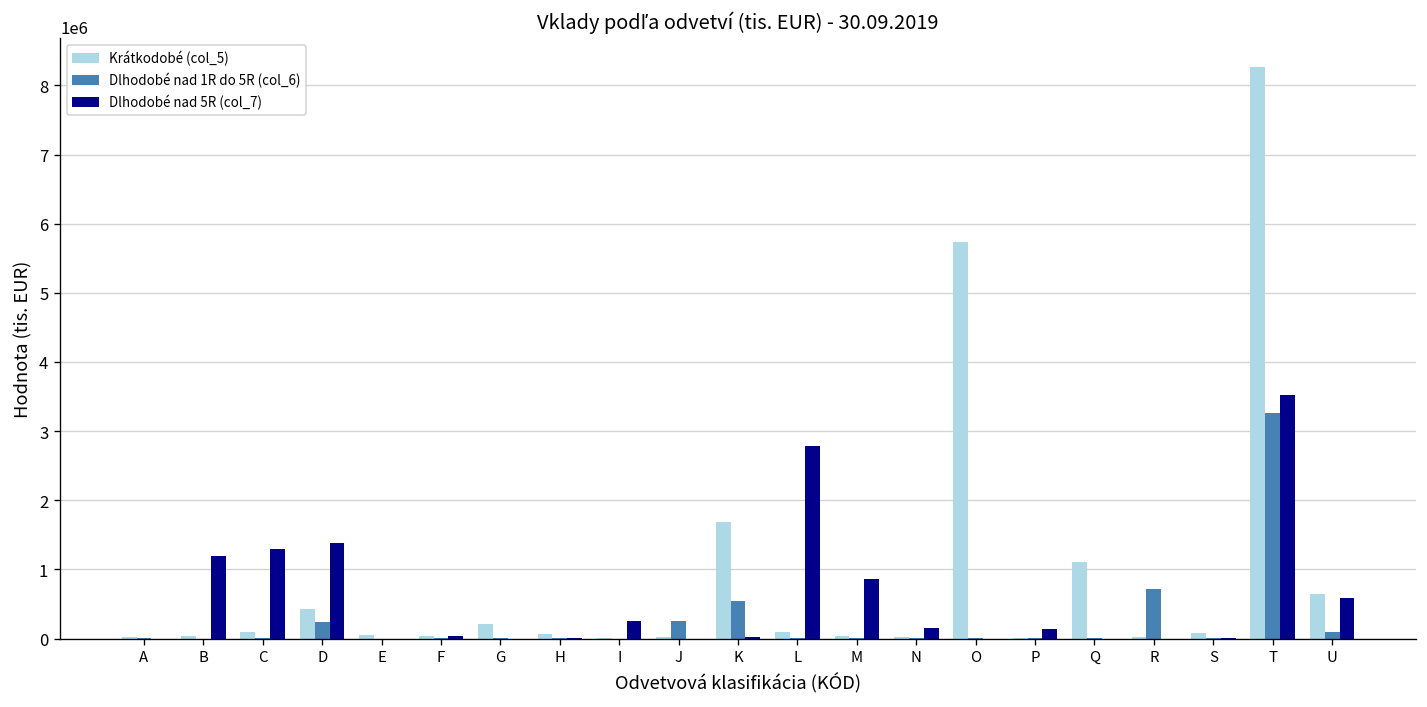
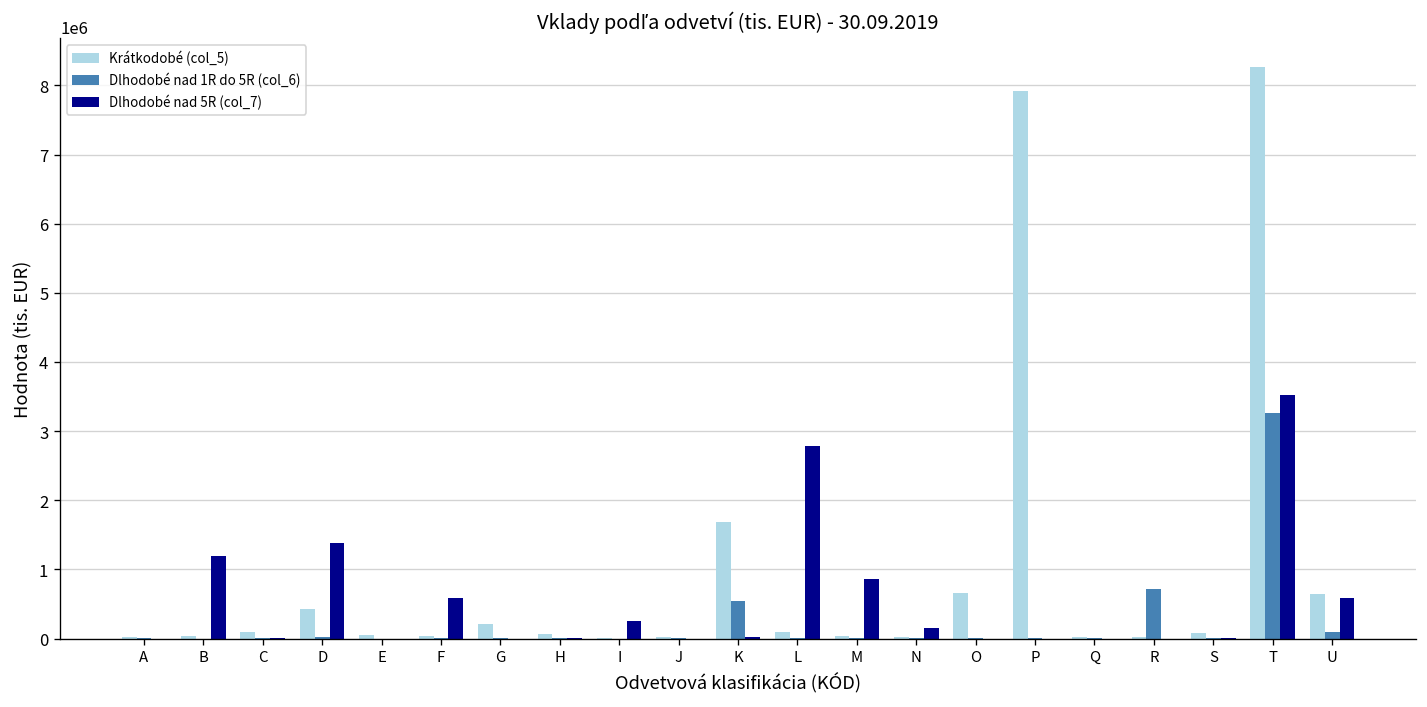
Dlhodobé nad 5R (col_7), C: 1300000 -> 0
Dlhodobé nad 1R do 5R (col_6), D: 200000 -> 0
Dlhodobé nad 5R (col_7), F: 0 -> 600000
Dlhodobé nad 1R do 5R (col_6), J: 200000 -> 0
Krátkodobé (col_5), O: 5700000 -> 700000
Krátkodobé (col_5), P: 0 -> 7900000
Dlhodobé nad 5R (col_7), P: 100000 -> 0
Krátkodobé (col_5), Q: 1100000 -> 0
